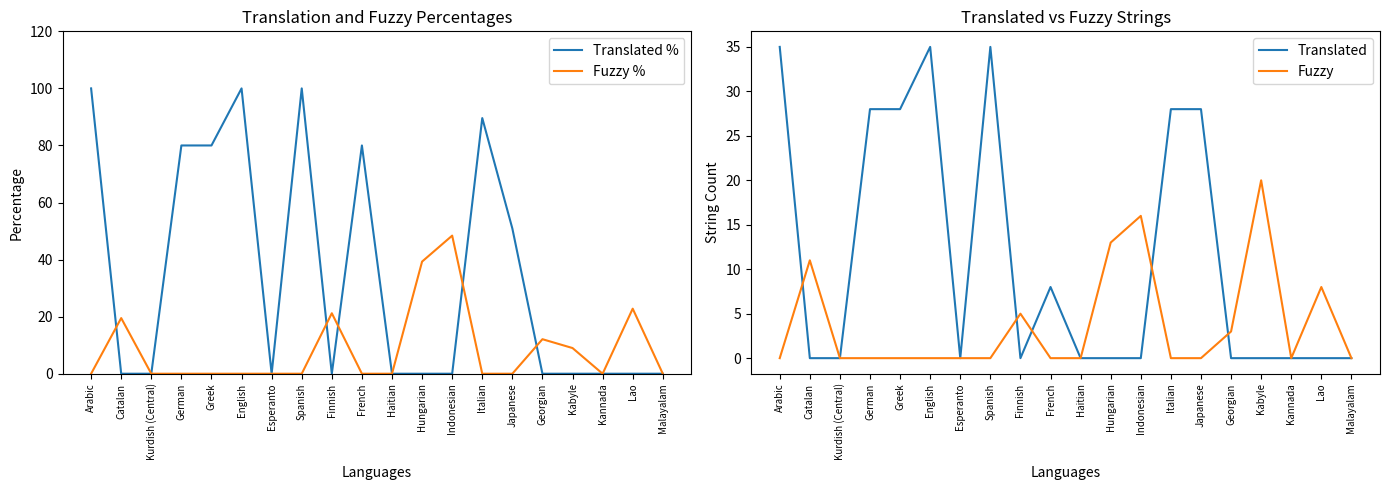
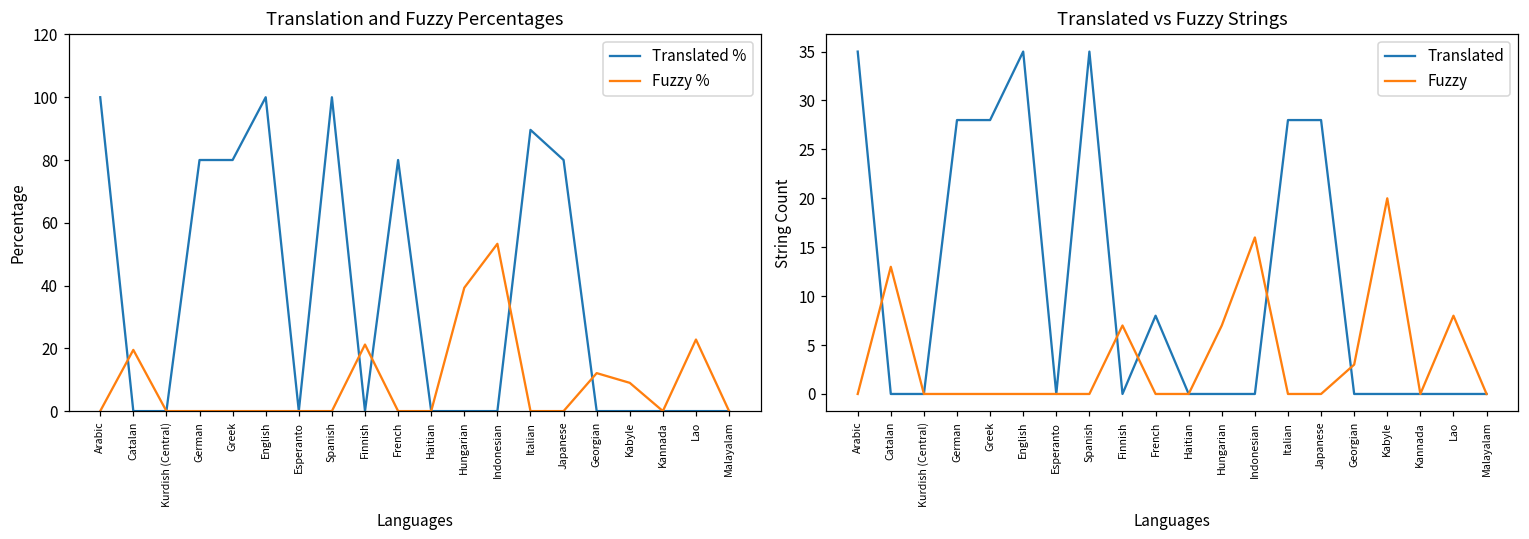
Translation and Fuzzy Percentages, Fuzzy %, Indonesian: 48 -> 53
Translation and Fuzzy Percentages, Translated %, Japanese: 51 -> 80
Translated vs Fuzzy Strings, Fuzzy, Catalan: 11 -> 13
Translated vs Fuzzy Strings, Fuzzy, Finnish: 5 -> 7
Translated vs Fuzzy Strings, Fuzzy, Hungarian: 13 -> 7
